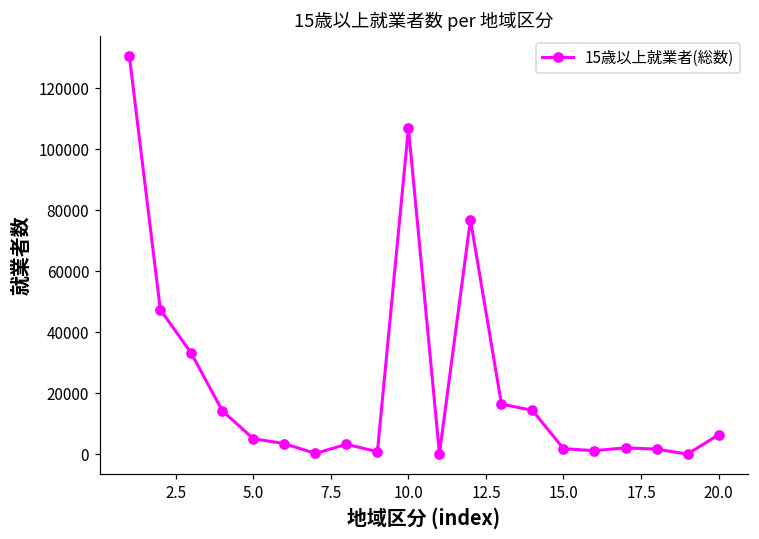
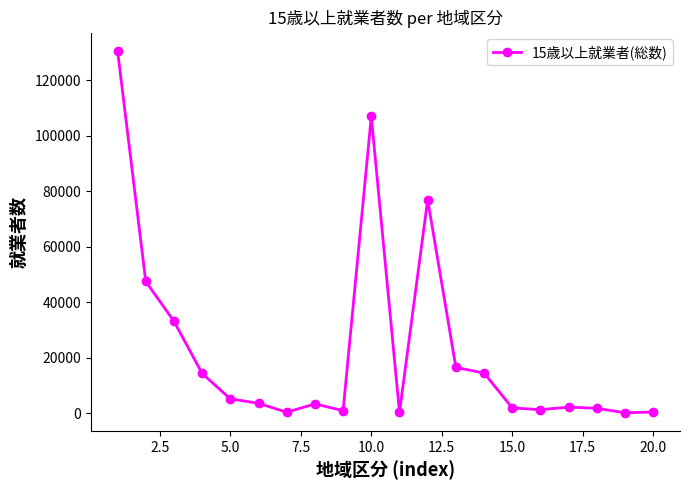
20.0: 6000 -> 0
